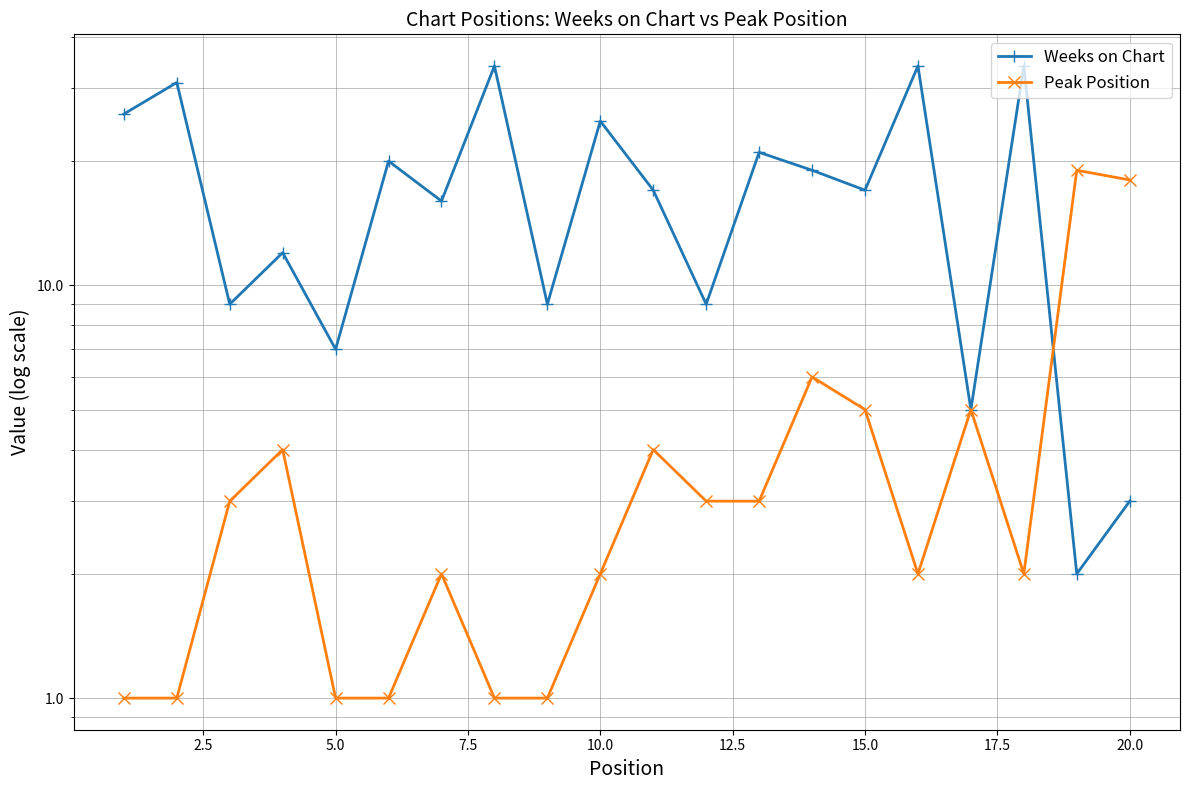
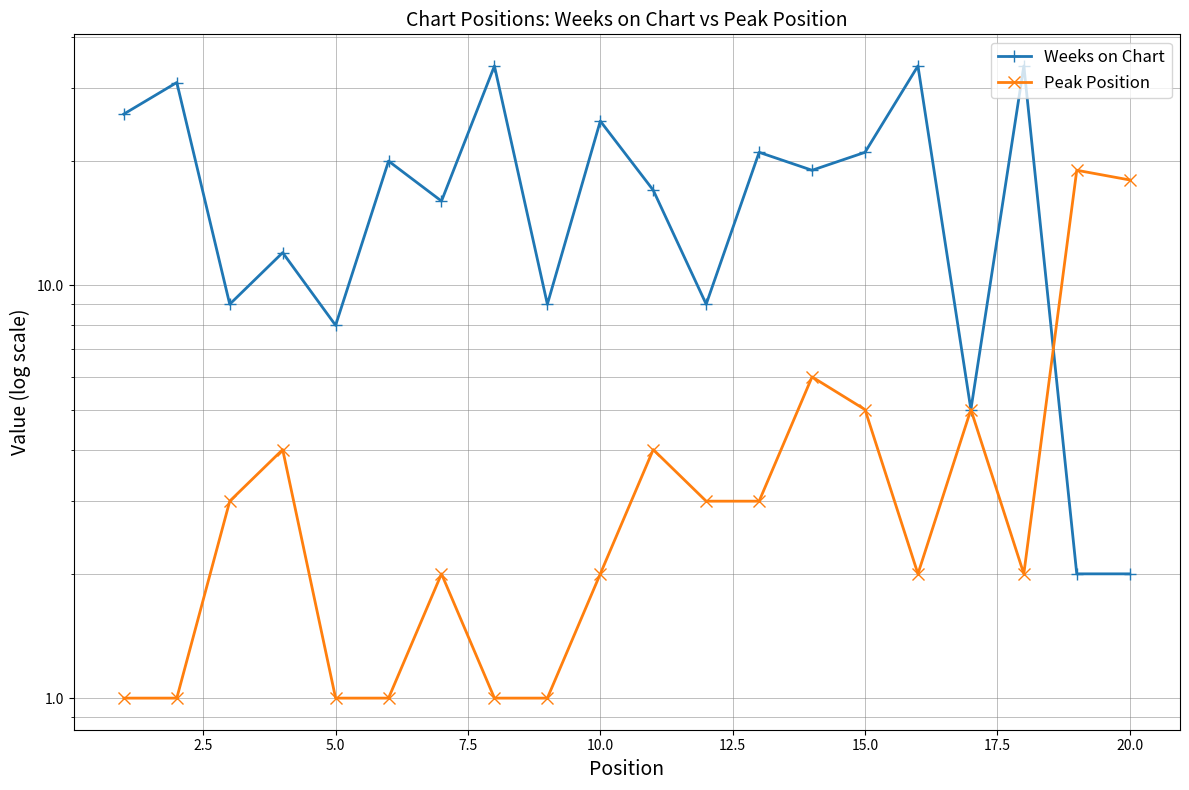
Weeks on Chart, 5.0: 7 -> 8
Weeks on Chart, 15.0: 17 -> 21
Weeks on Chart, 20.0: 3 -> 2
